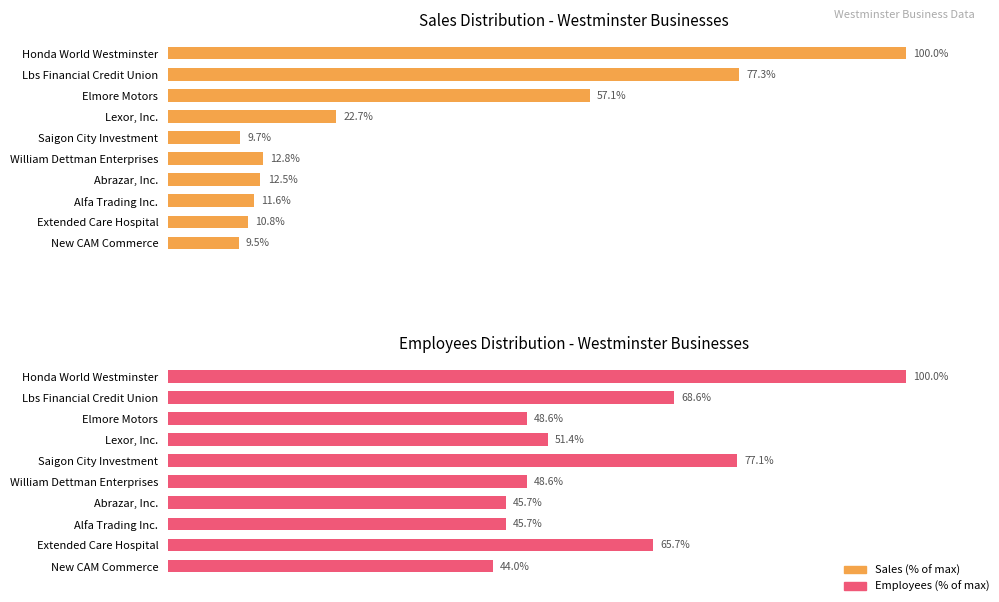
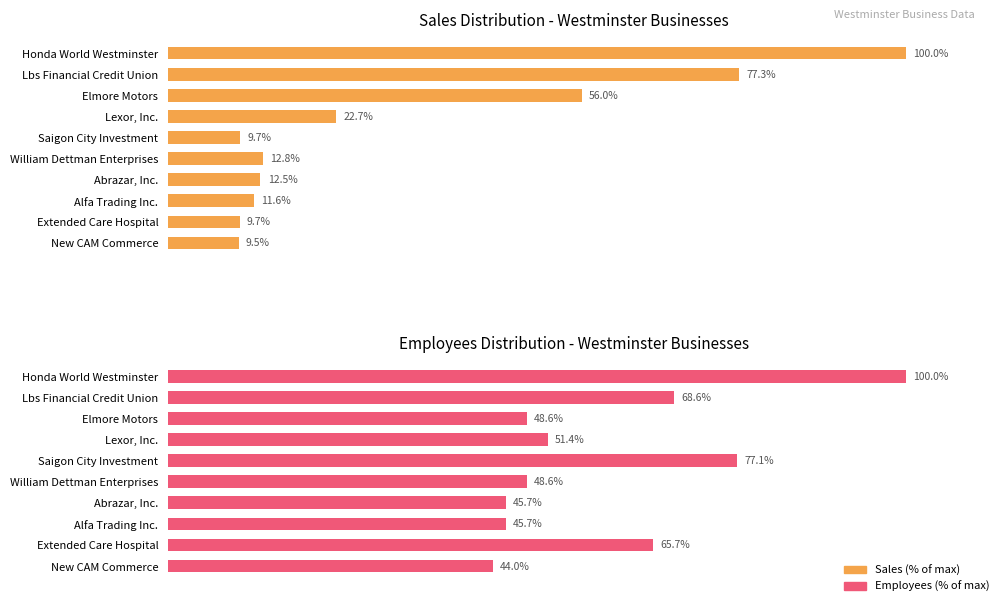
Sales Distribution - Westminster Businesses, Elmore Motors: 57.1% -> 56.0%
Sales Distribution - Westminster Businesses, Extended Care Hospital: 10.8% -> 9.7%
